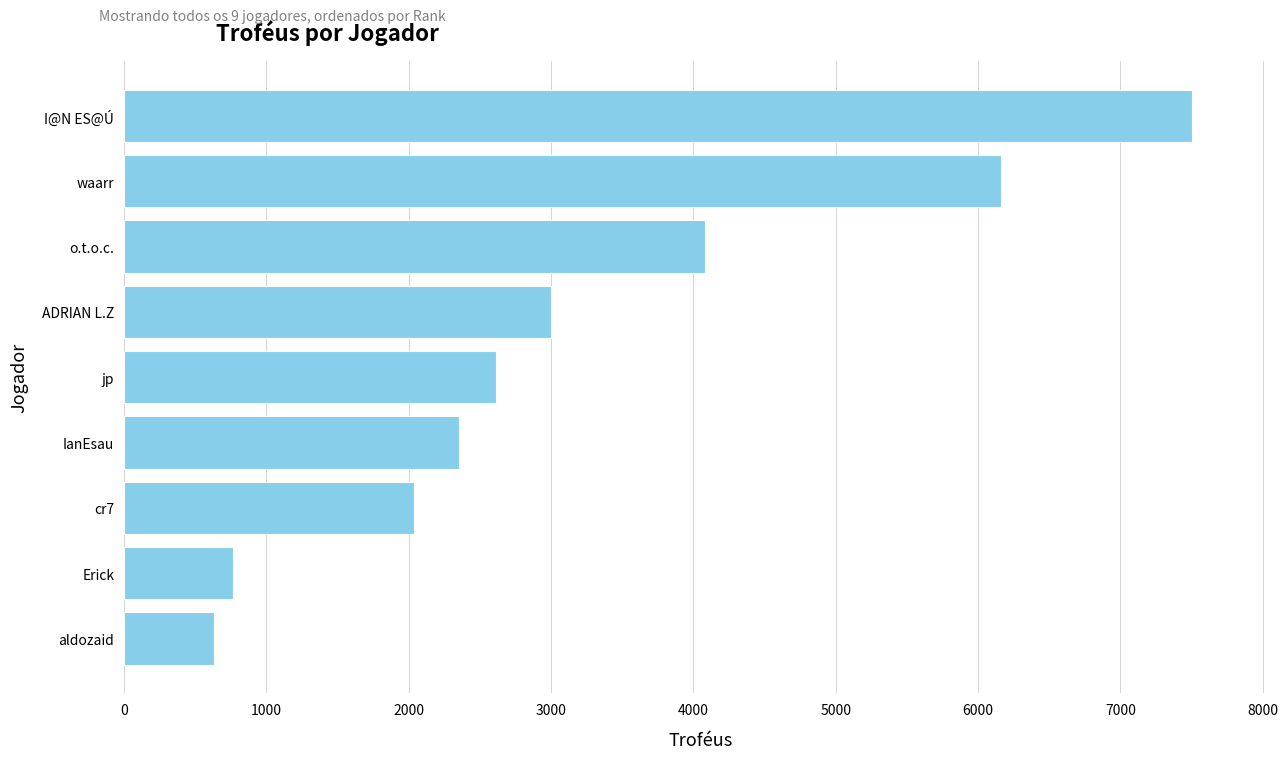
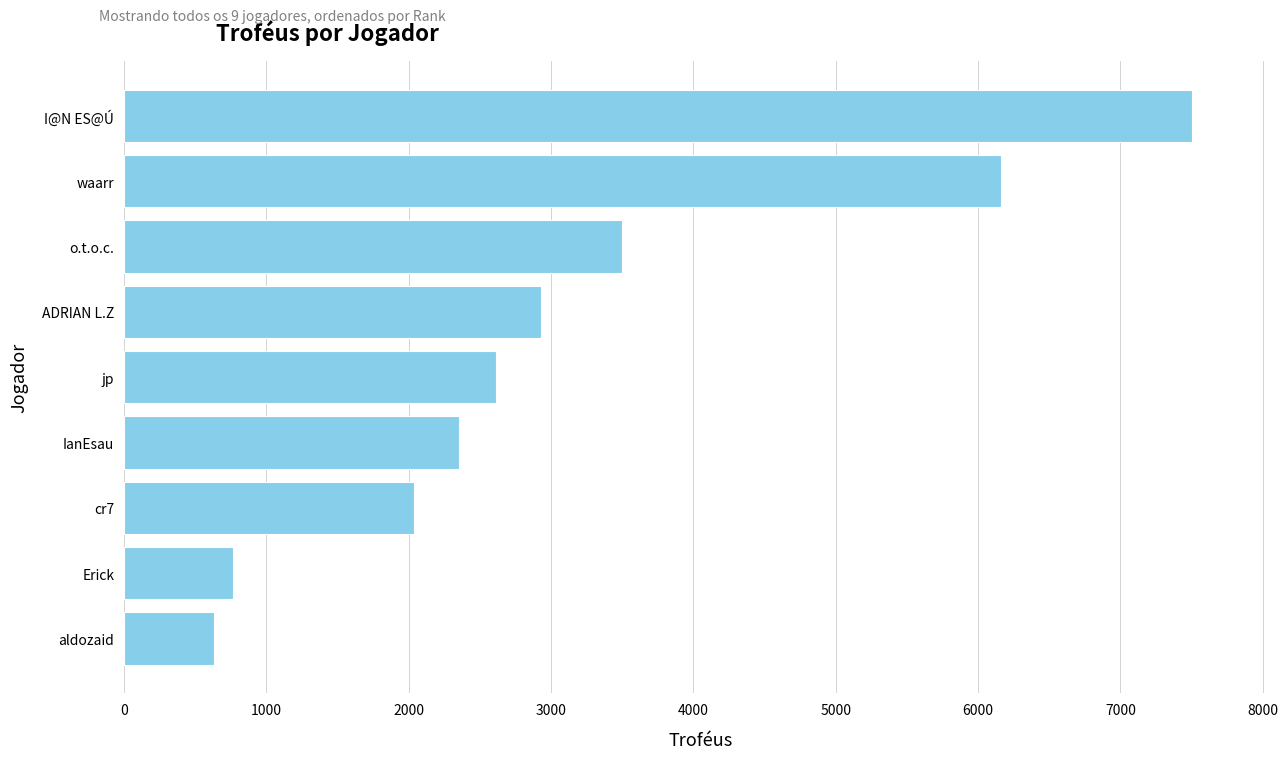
o.t.o.c.: 4080 -> 3500
ADRIAN L.Z: 3000 -> 2930
